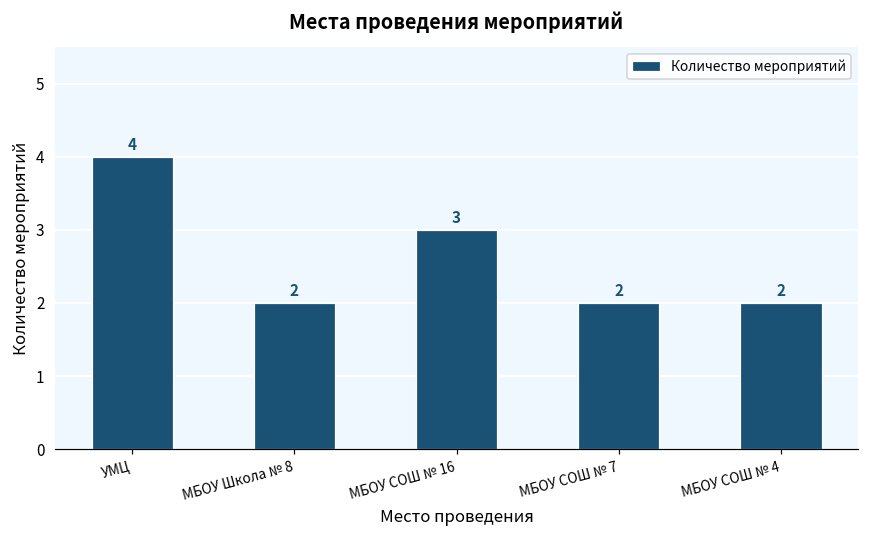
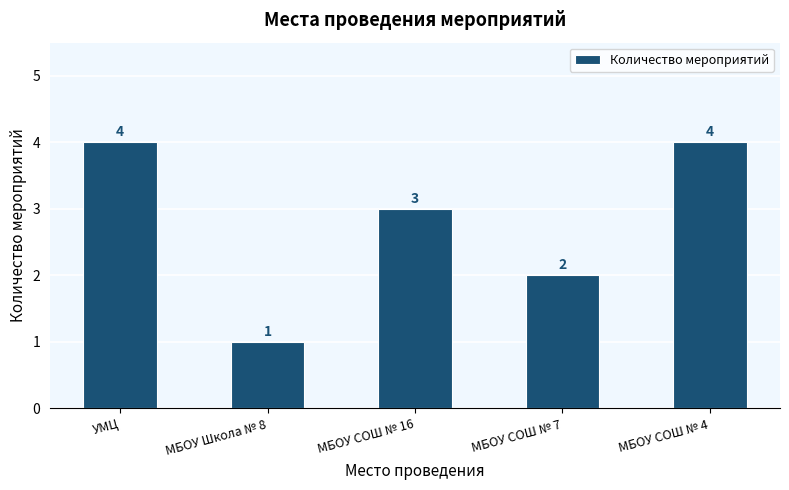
МБОУ Школа № 8: 2 -> 1
МБОУ СОШ № 4: 2 -> 4
